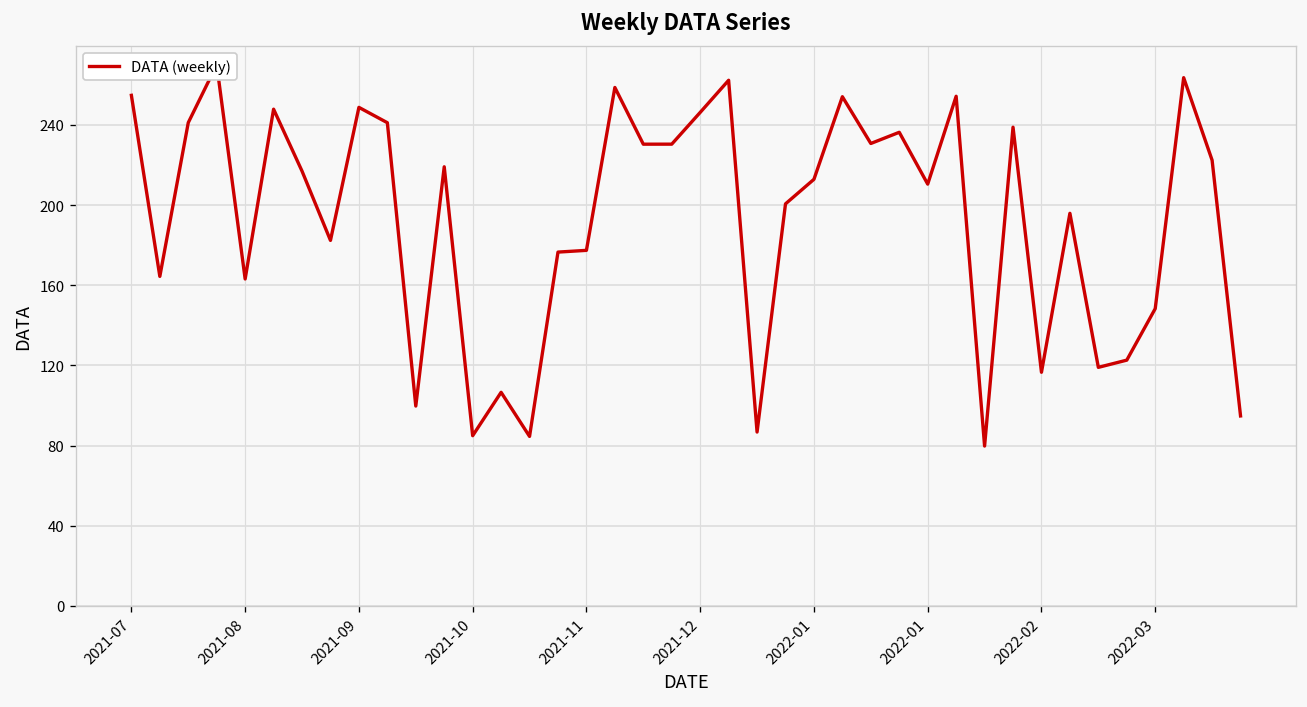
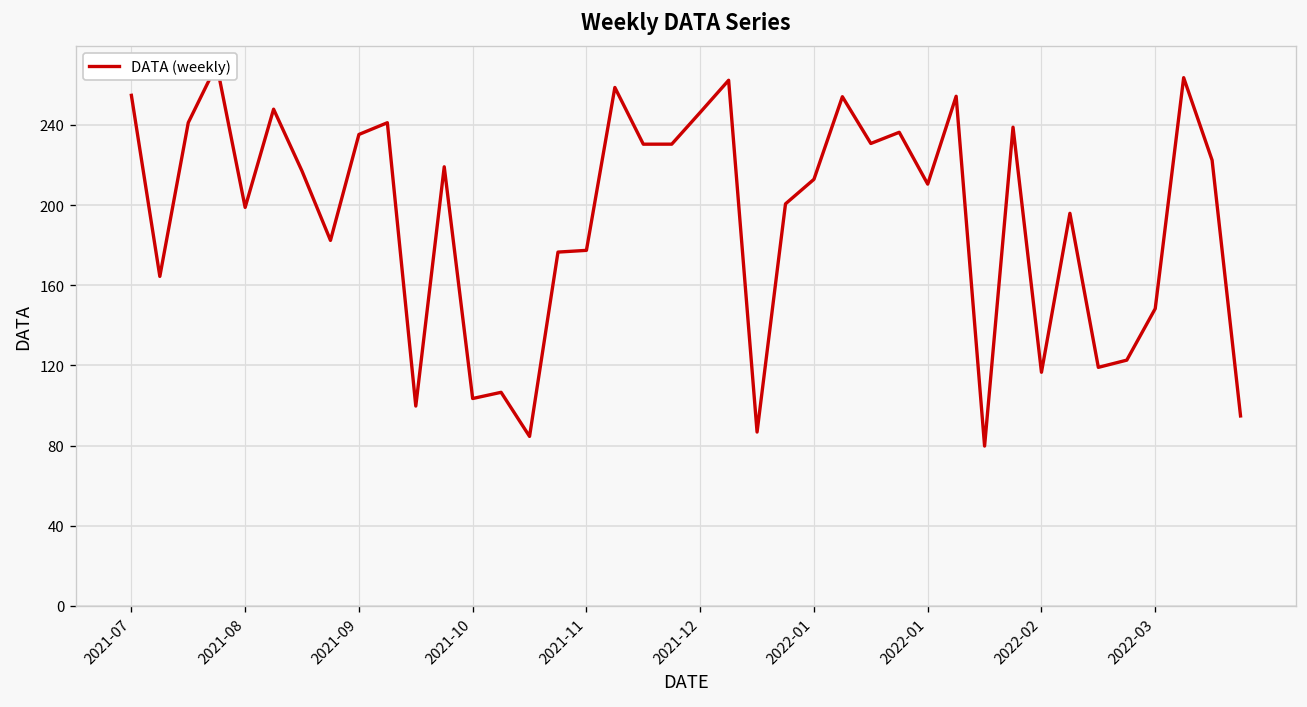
2021-08: 163 -> 199
2021-09: 249 -> 235
2021-10: 85 -> 103
